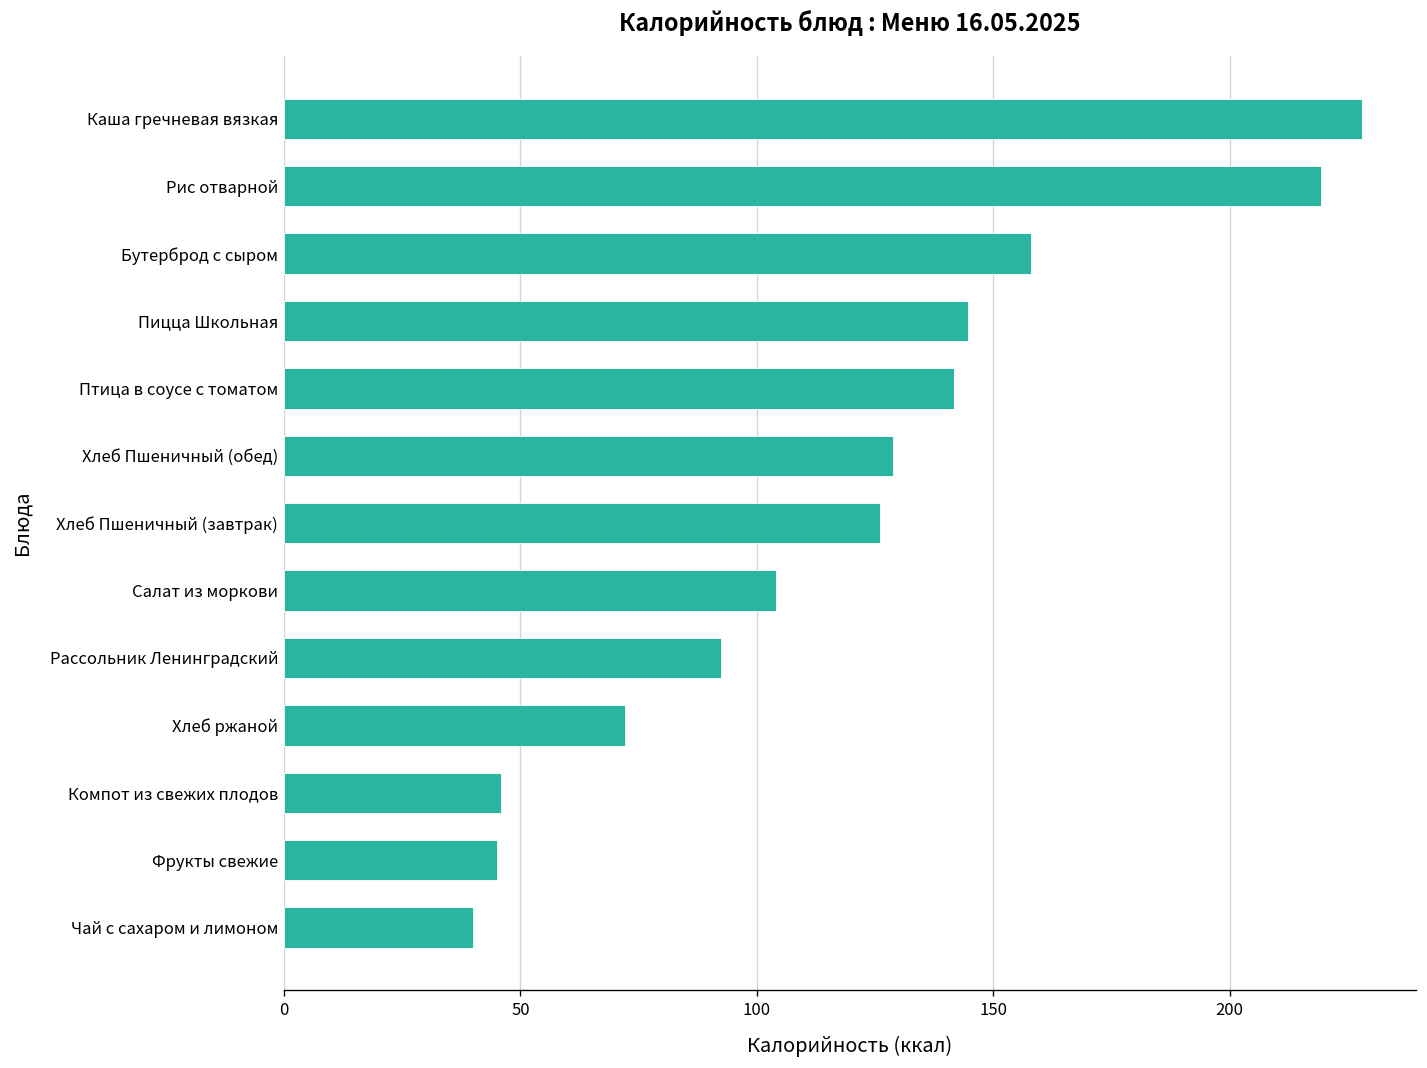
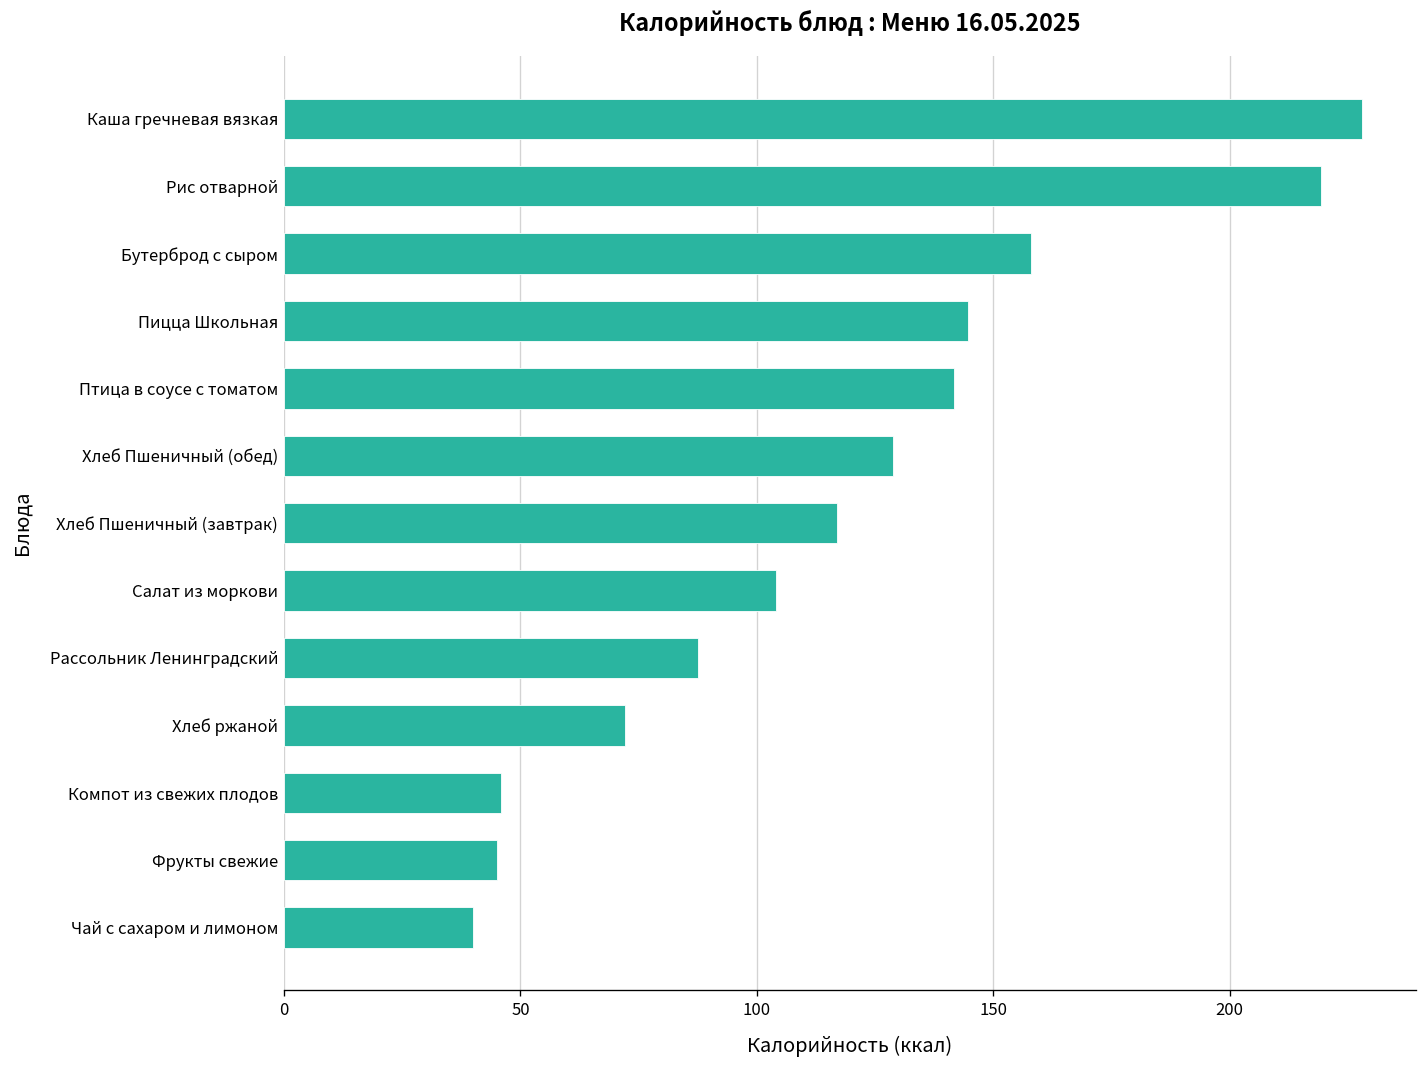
Хлеб Пшеничный (завтрак): 126 -> 117
Рассольник Ленинградский: 93 -> 88
